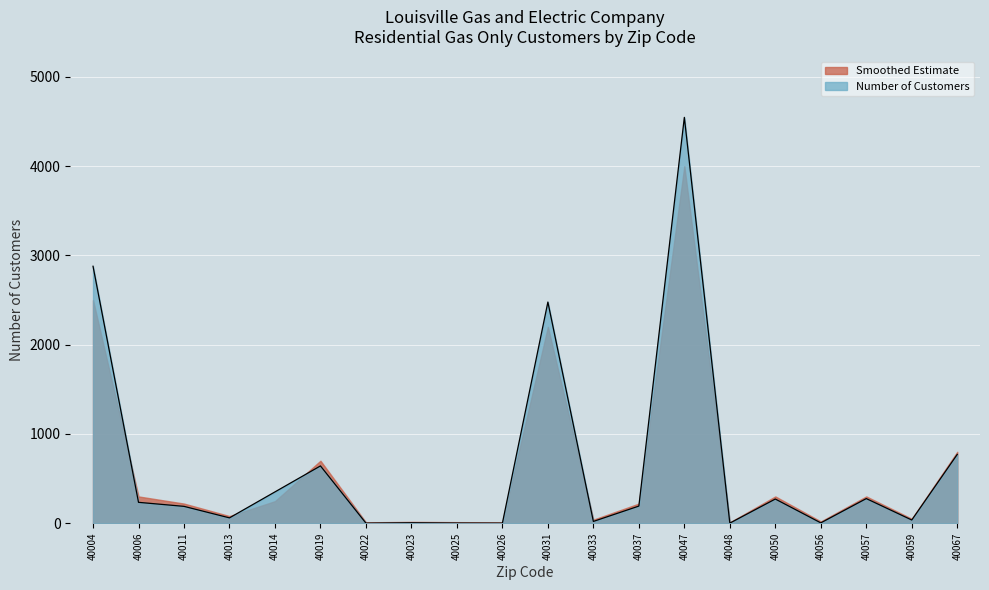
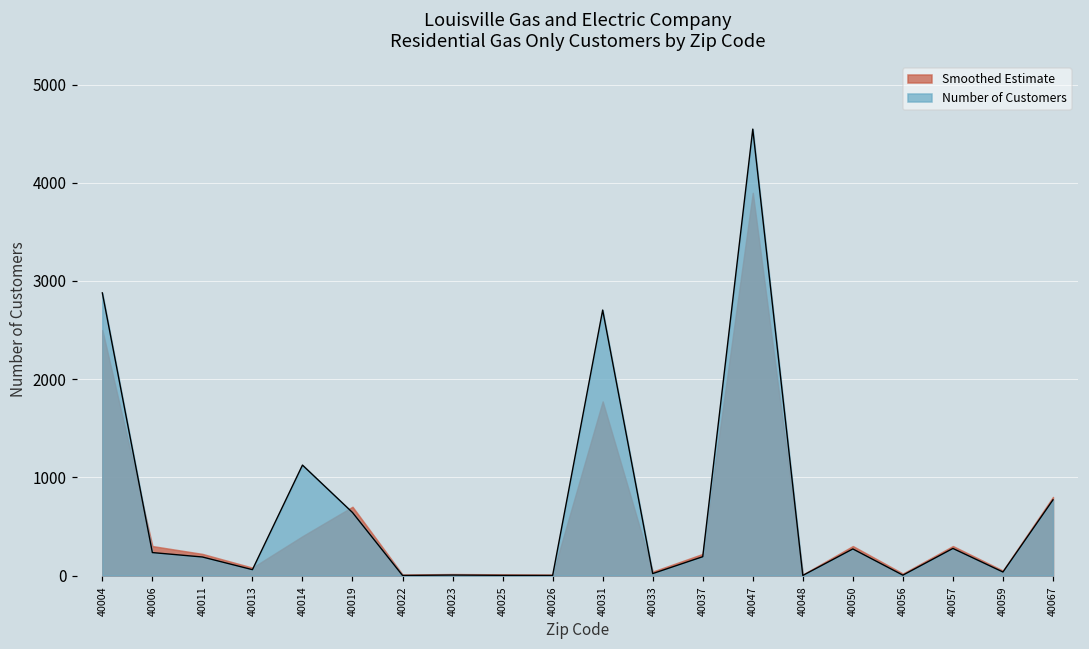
Smoothed Estimate, 40014: 200 -> 400
Number of Customers, 40014: 400 -> 1100
Smoothed Estimate, 40031: 2200 -> 1800
Number of Customers, 40031: 2500 -> 2700
Smoothed Estimate, 40047: 4000 -> 3900
